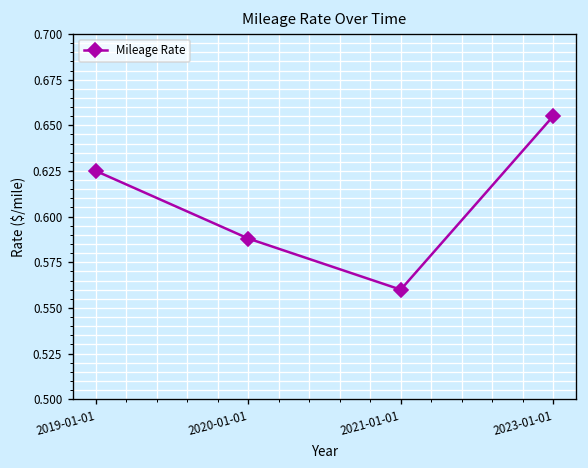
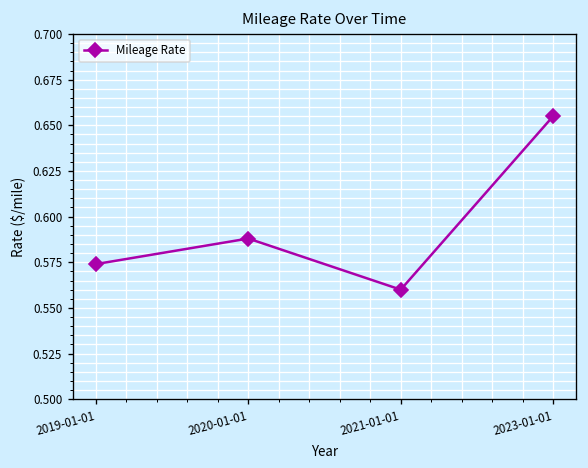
2019-01-01: 0.625 -> 0.574
